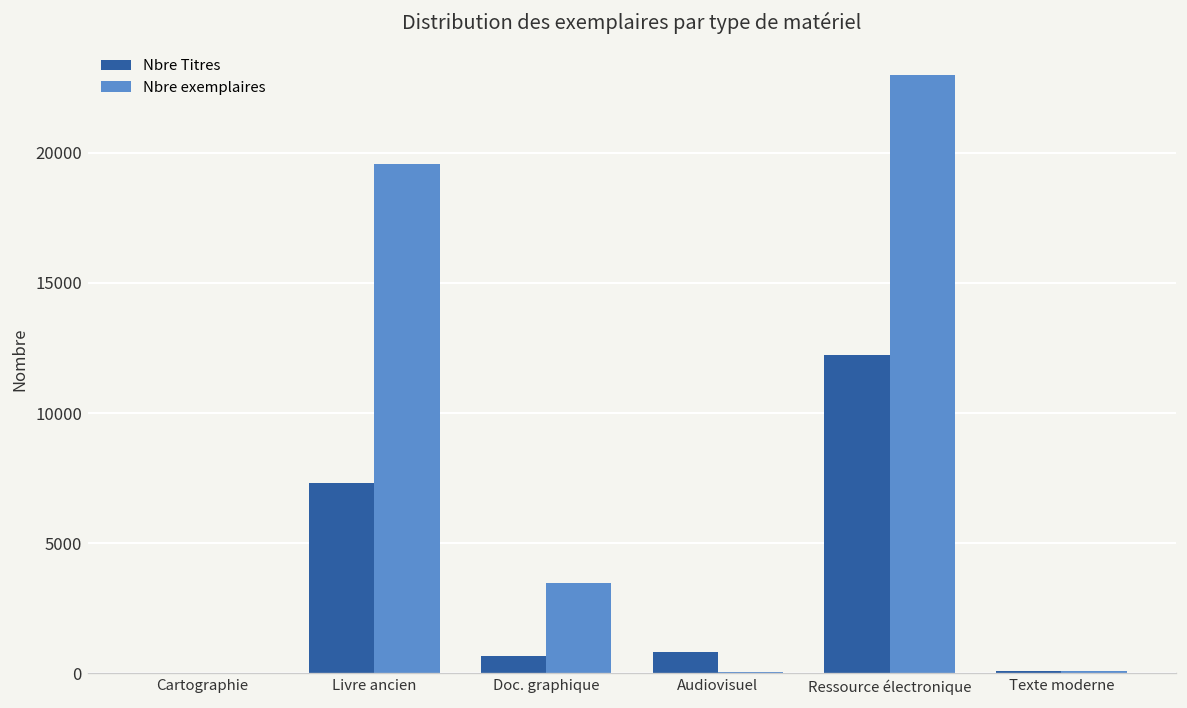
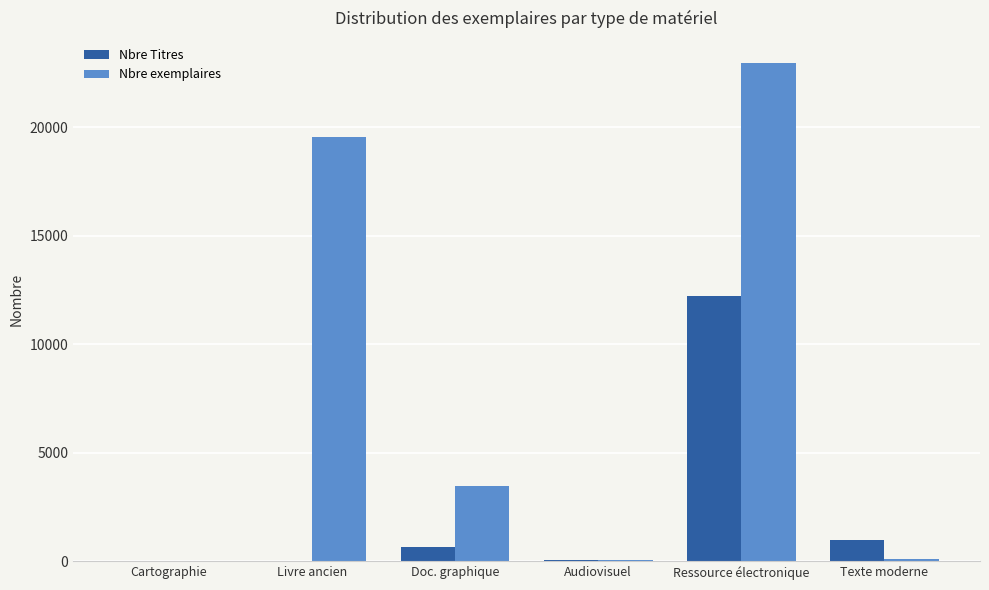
Nbre Titres, Livre ancien: 7300 -> 0
Nbre Titres, Audiovisuel: 800 -> 0
Nbre Titres, Texte moderne: 100 -> 1000
